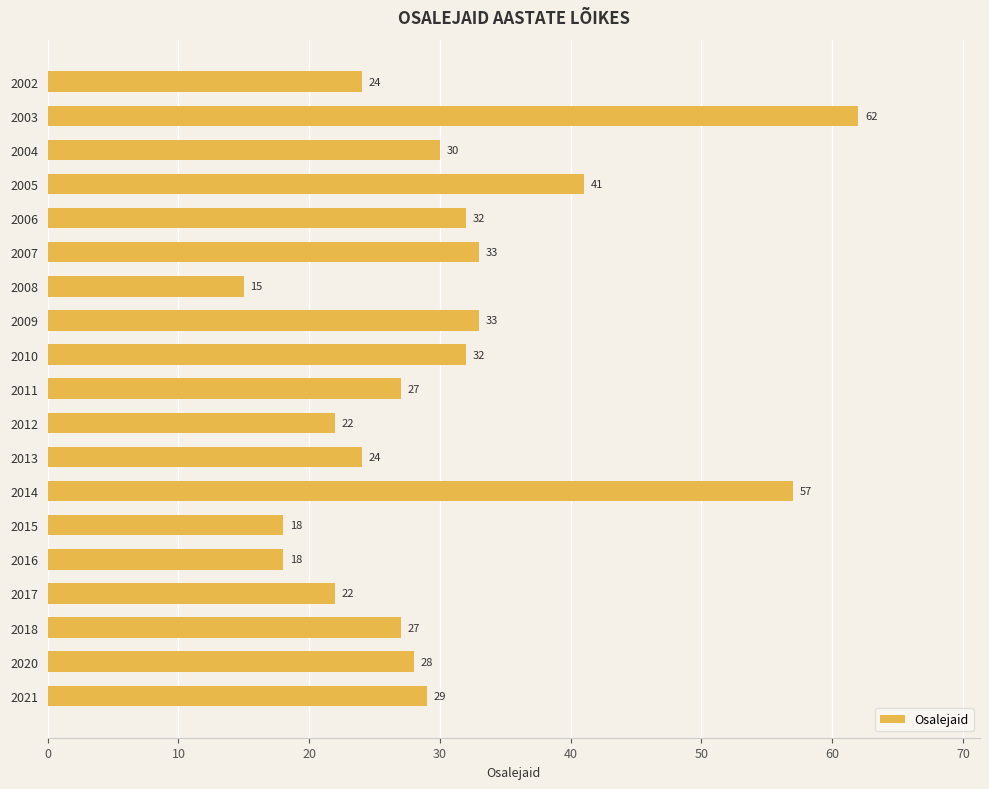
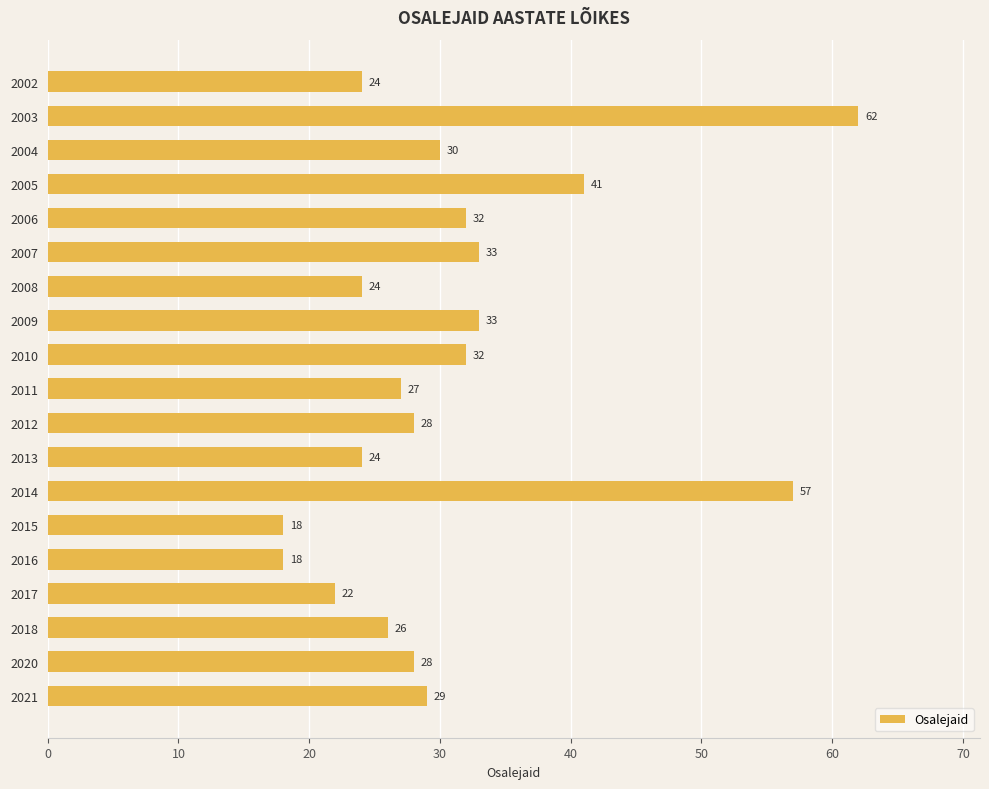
2008: 15 -> 24
2012: 22 -> 28
2018: 27 -> 26
